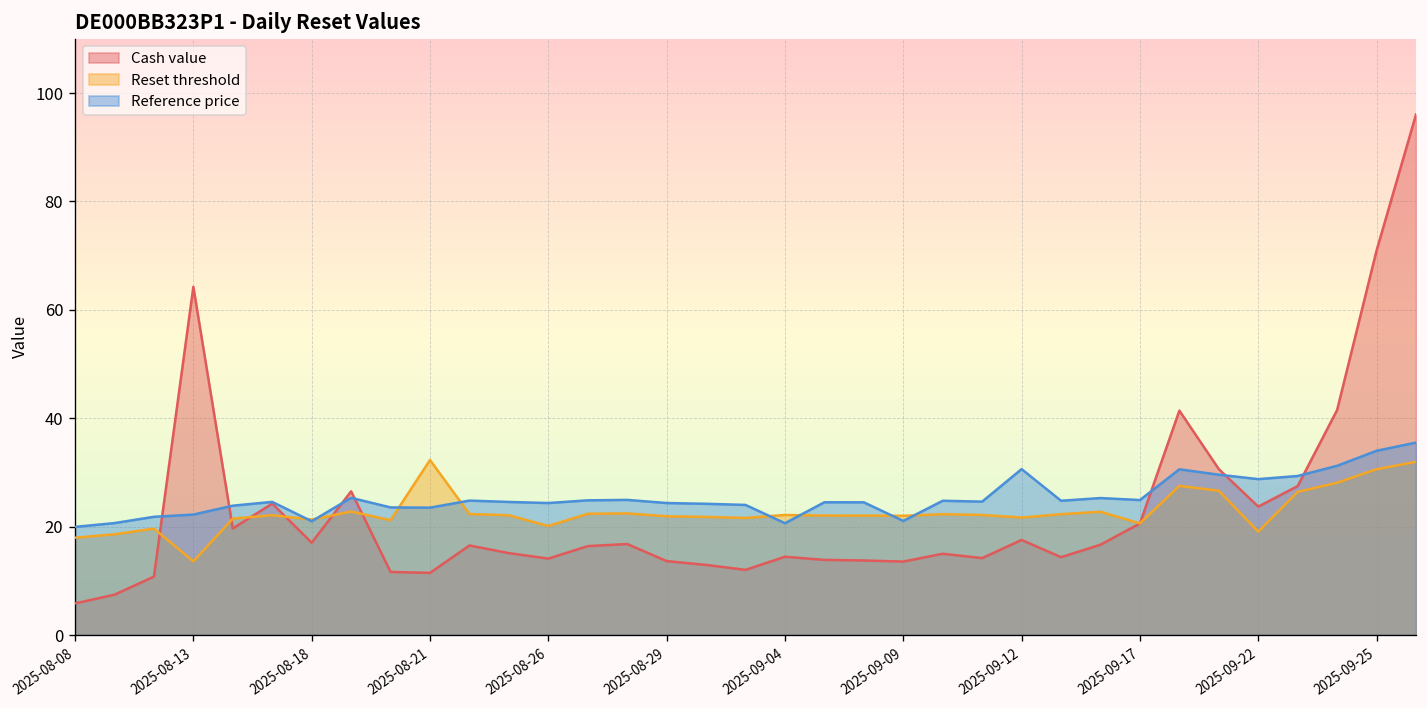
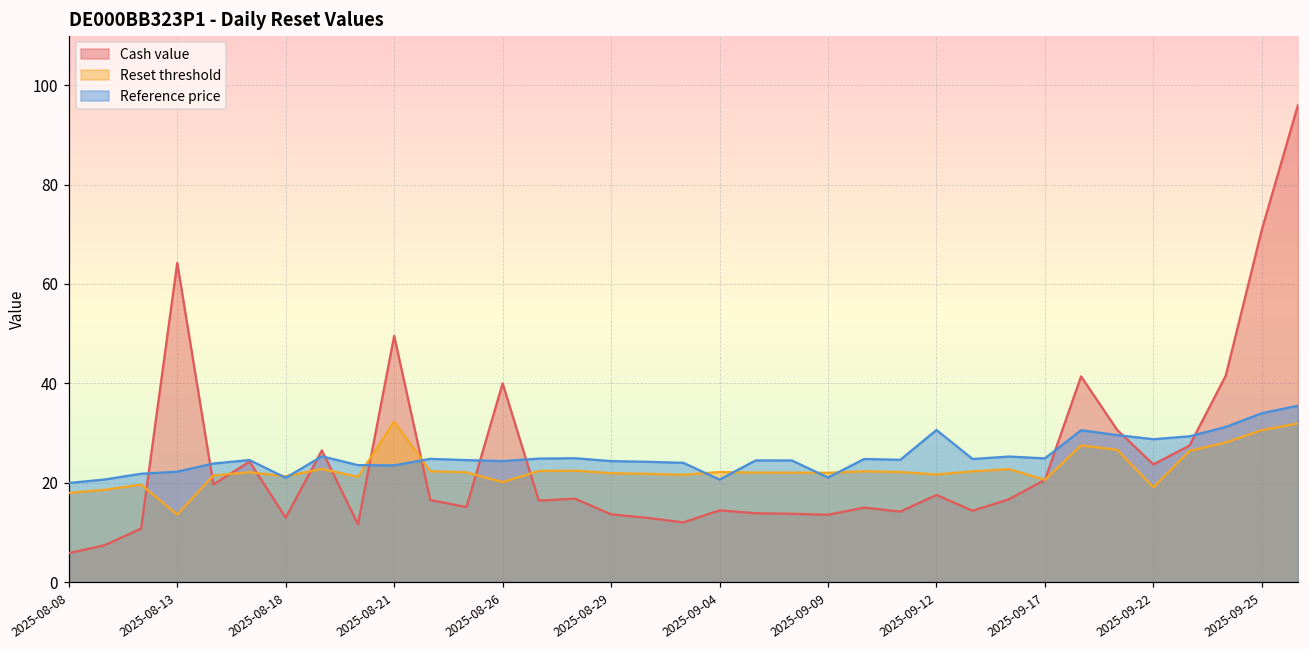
Cash value, 2025-08-18: 17 -> 13
Cash value, 2025-08-21: 11 -> 50
Cash value, 2025-08-26: 14 -> 40
